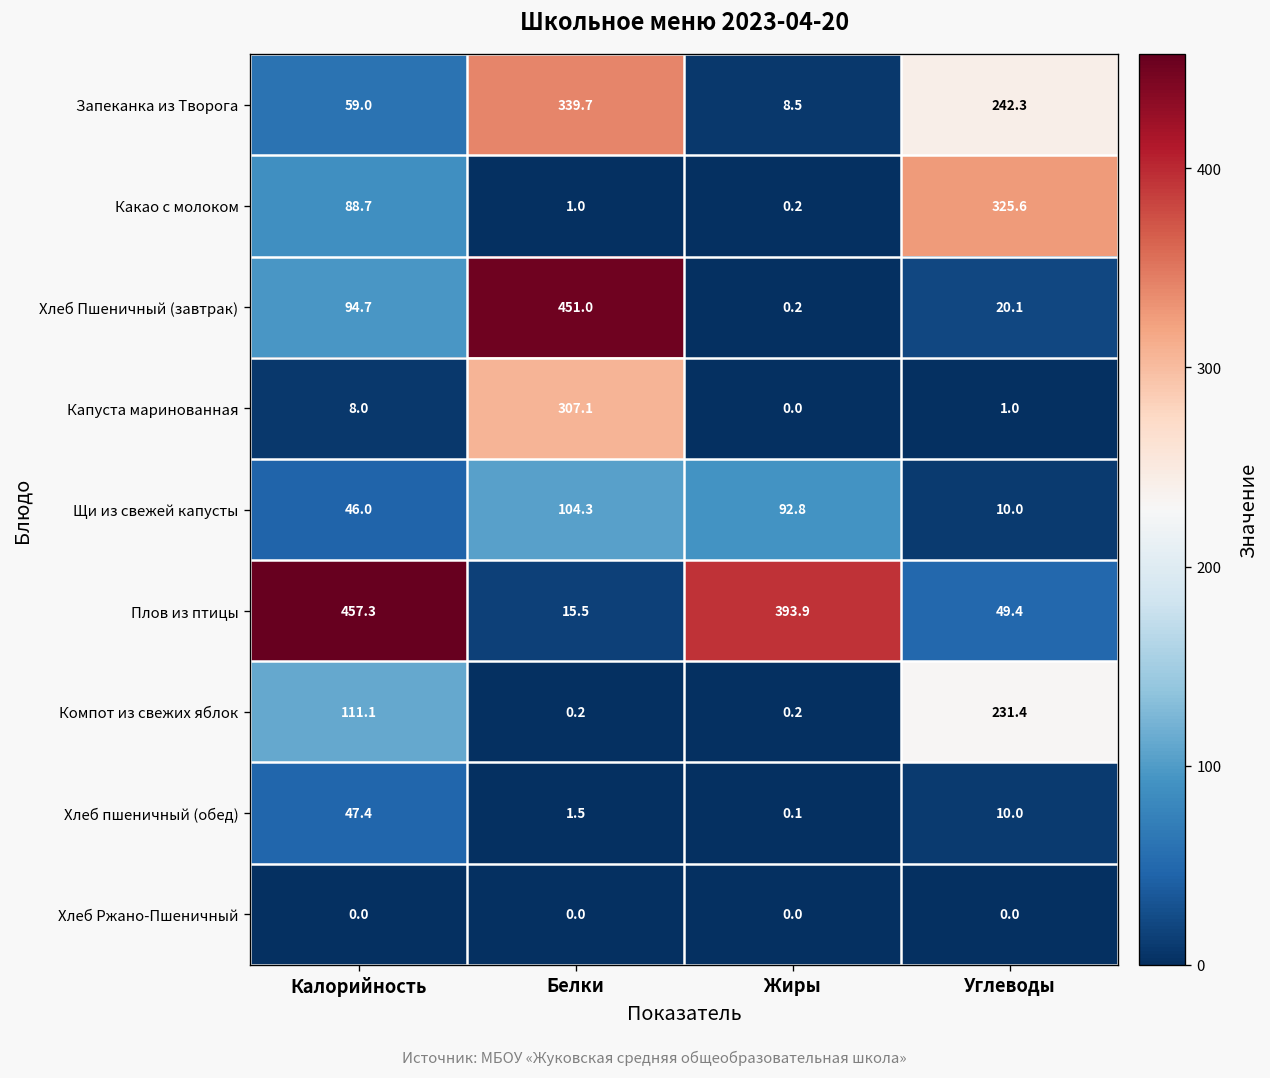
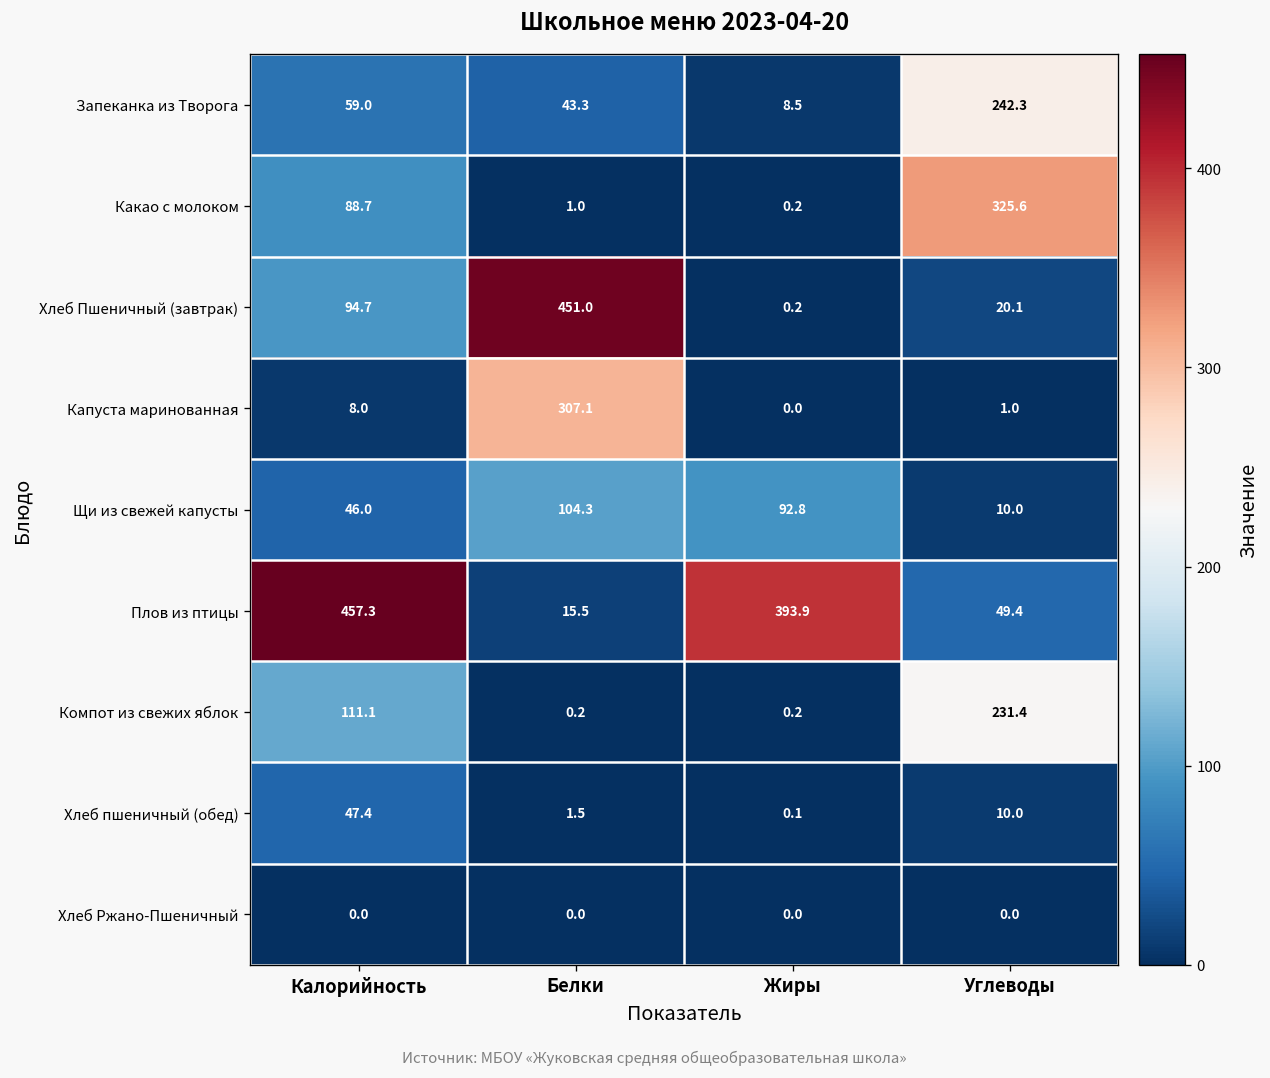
Запеканка из Творога, Белки: 339.7 -> 43.3
